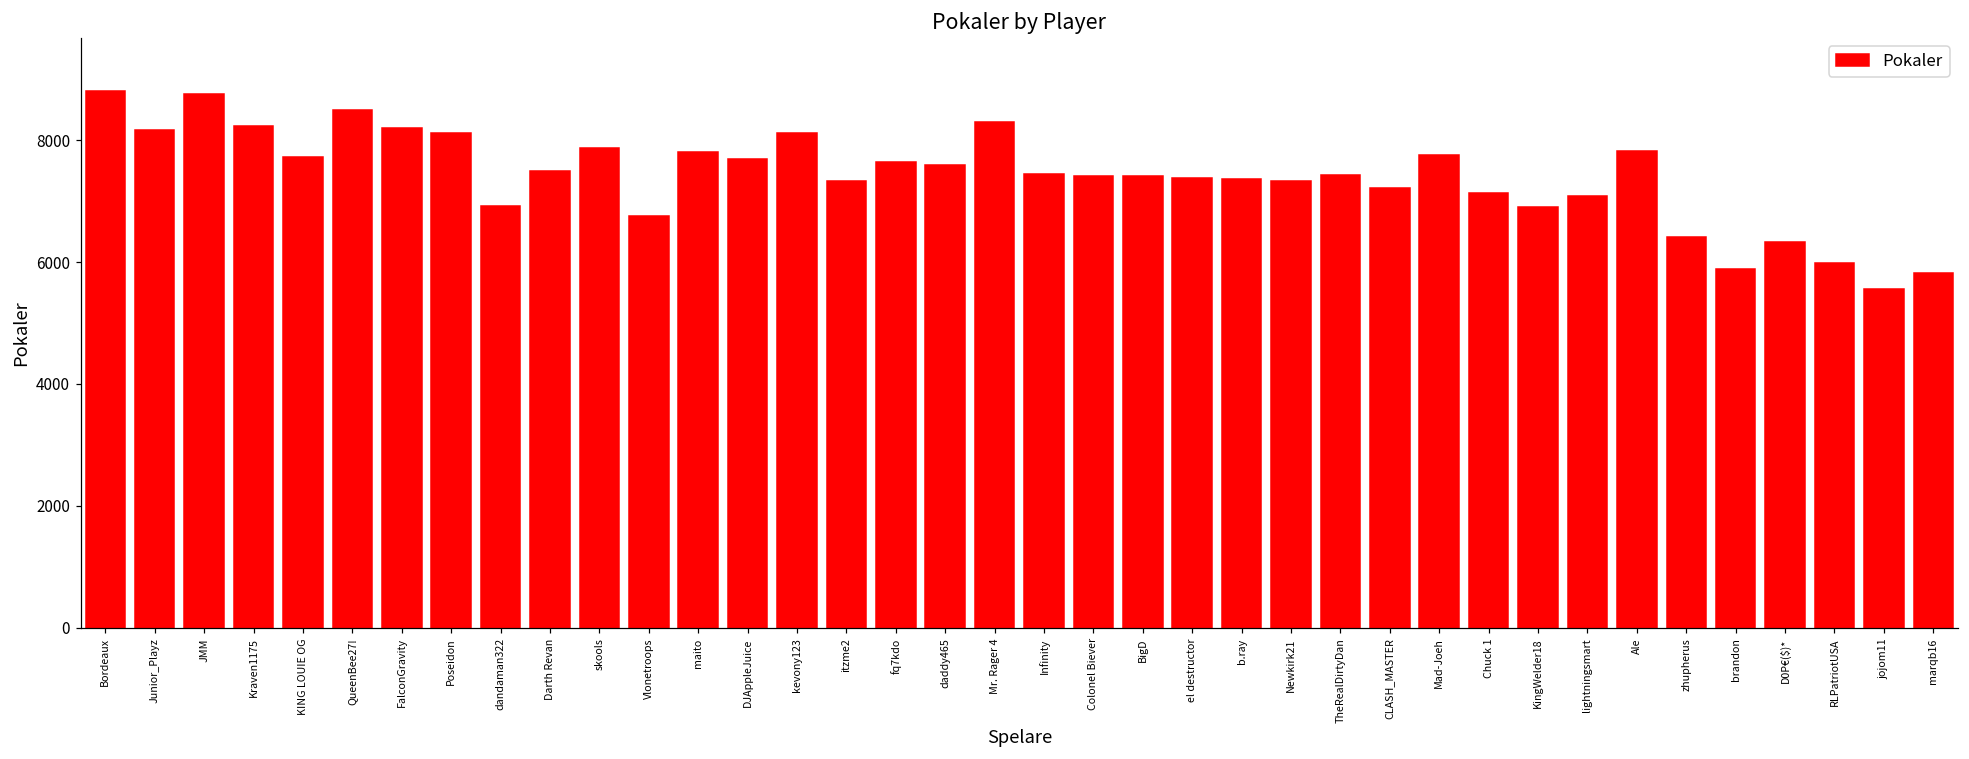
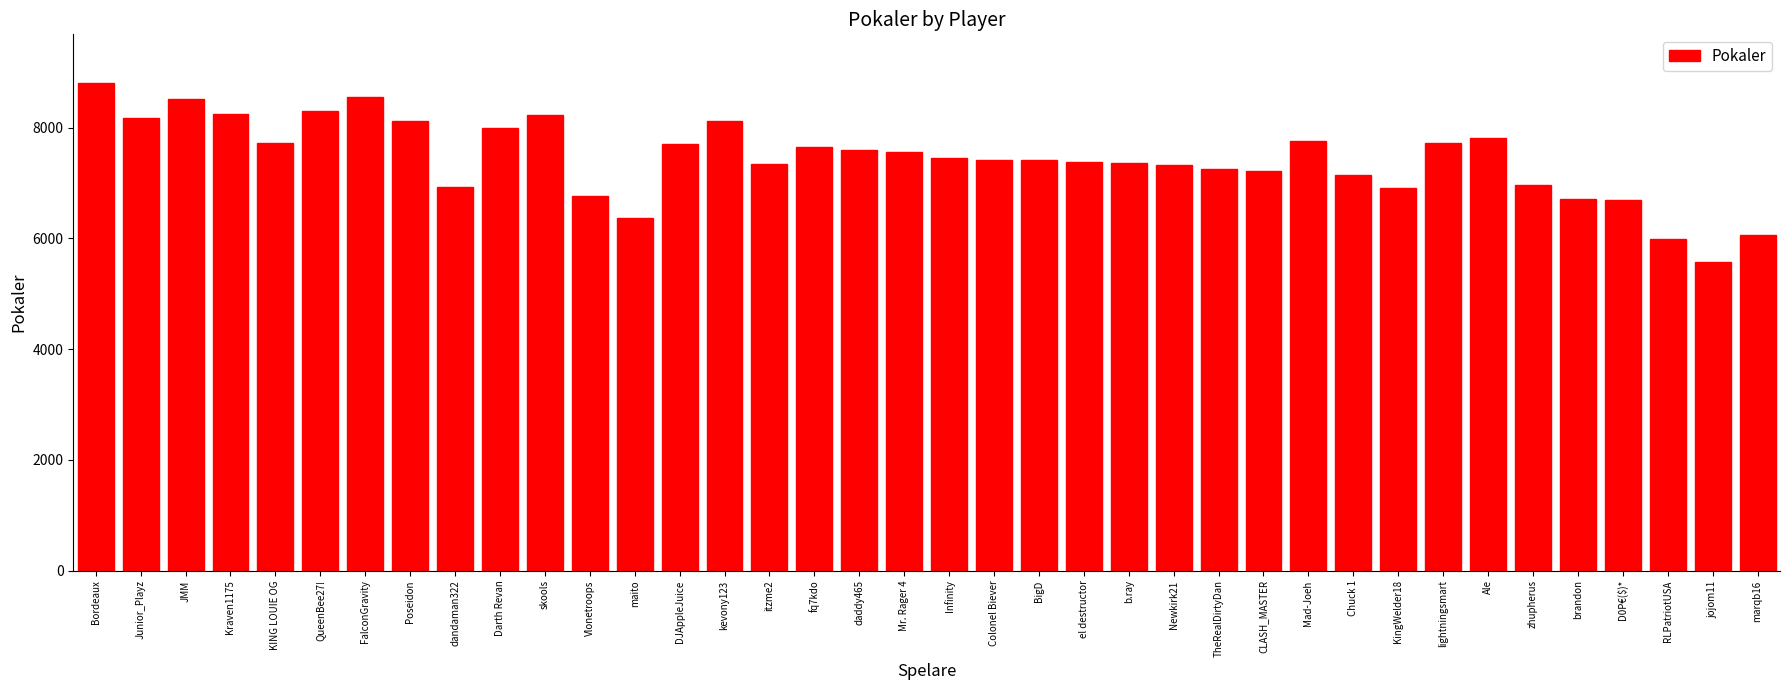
JMM: 8800 -> 8500
QueenBee27!: 8500 -> 8300
FalconGravity: 8200 -> 8600
Darth Revan: 7500 -> 8000
skools: 7900 -> 8200
maito: 7800 -> 6400
Mr. Rager 4: 8300 -> 7600
TheRealDirtyDan: 7400 -> 7300
lightningsmart: 7100 -> 7700
zhupherus: 6400 -> 7000
brandon: 5900 -> 6700
D0P€($)*: 6300 -> 6700
marqb16: 5800 -> 6100
